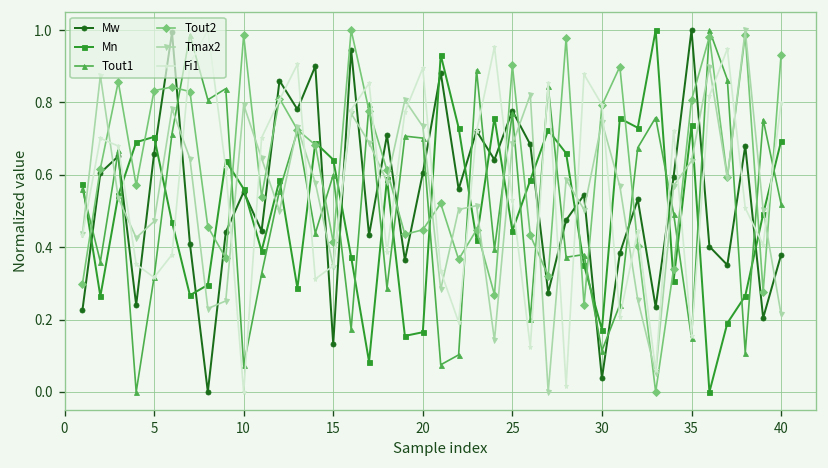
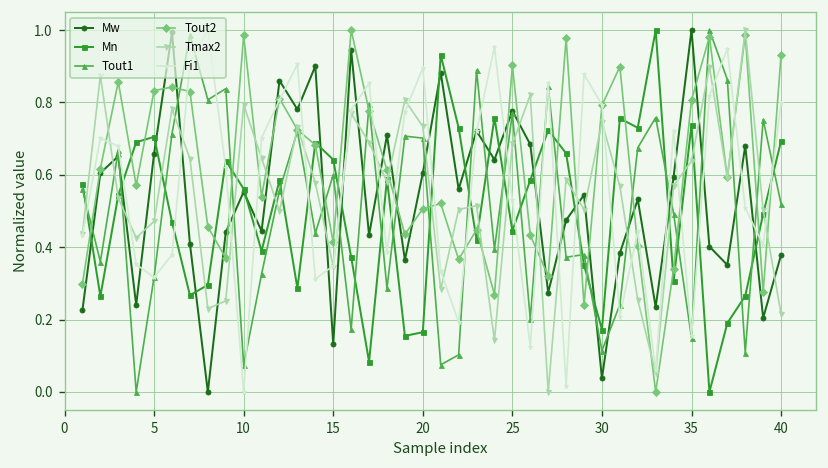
Tout2, 20: 0.45 -> 0.51
